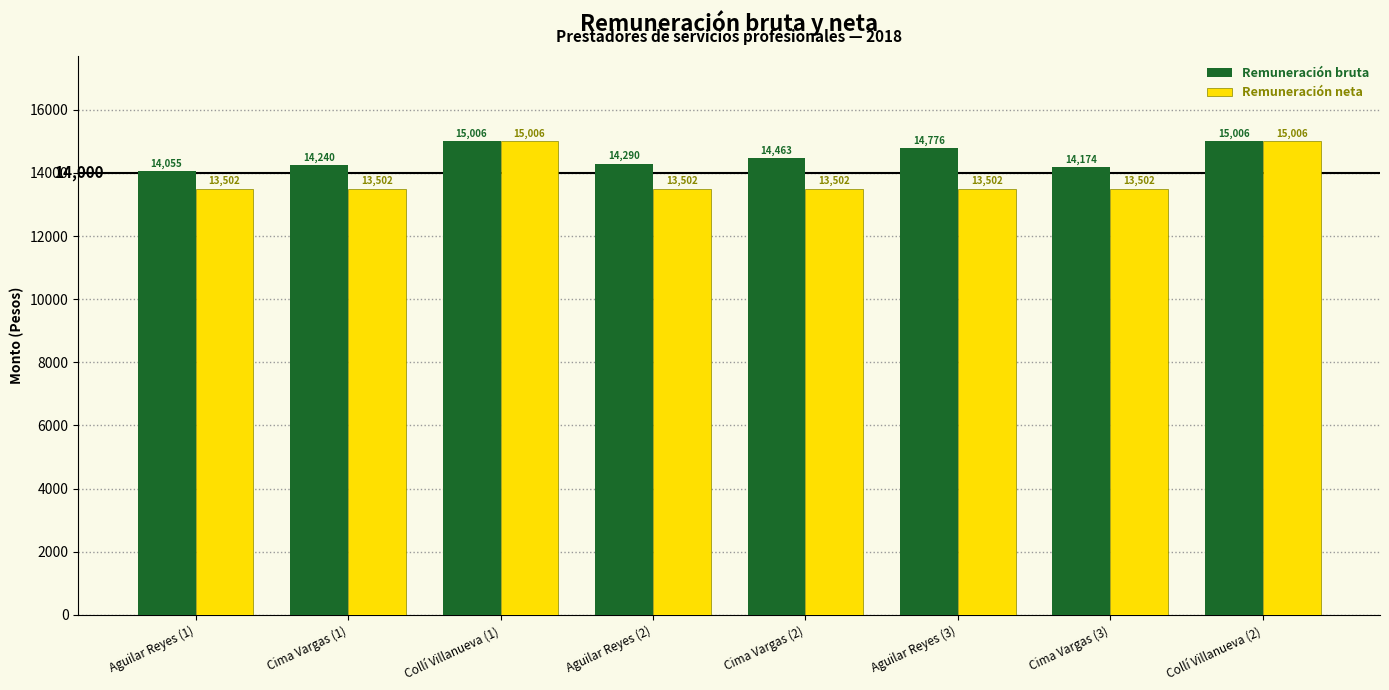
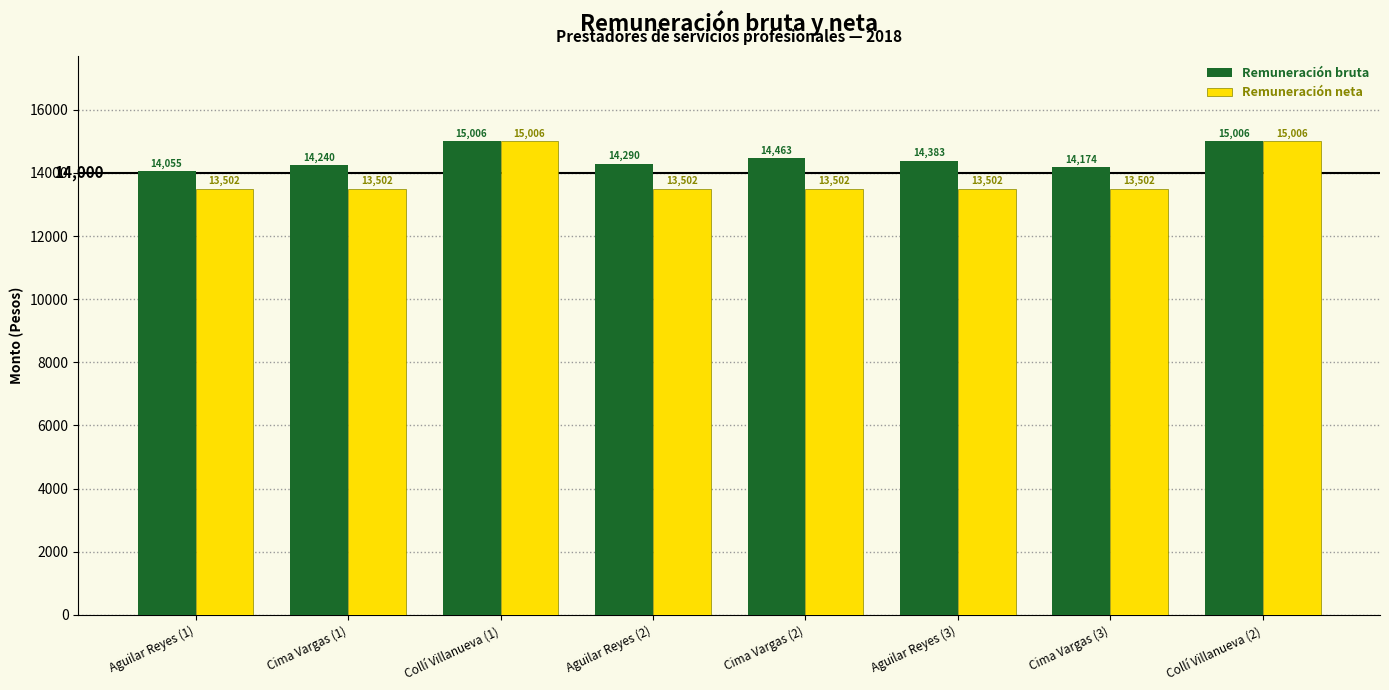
Remuneración bruta, Aguilar Reyes (3): 14,776 -> 14,383
